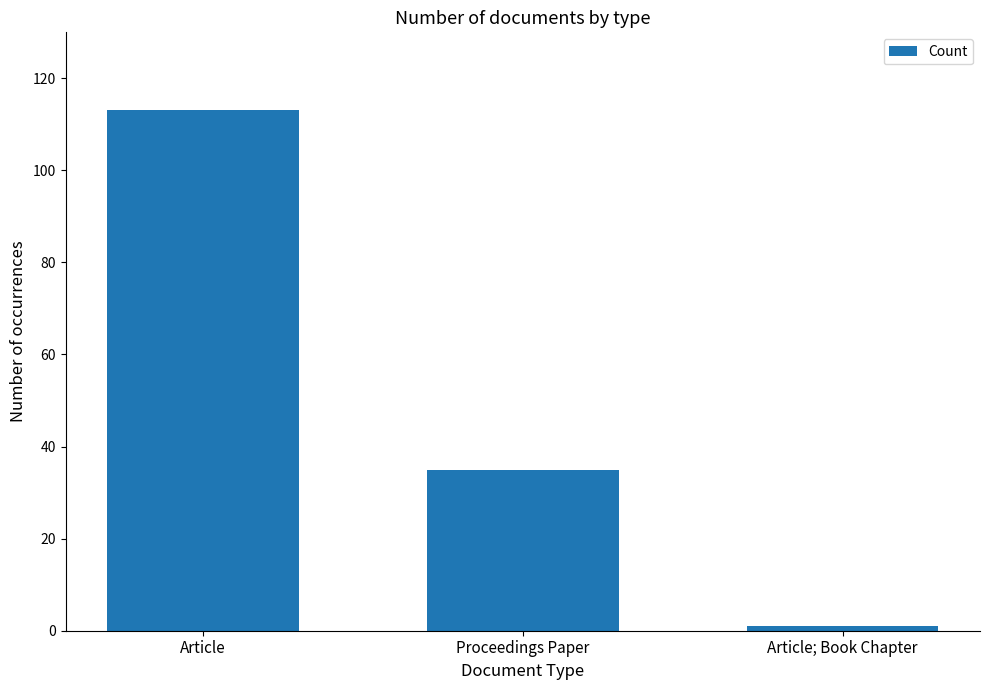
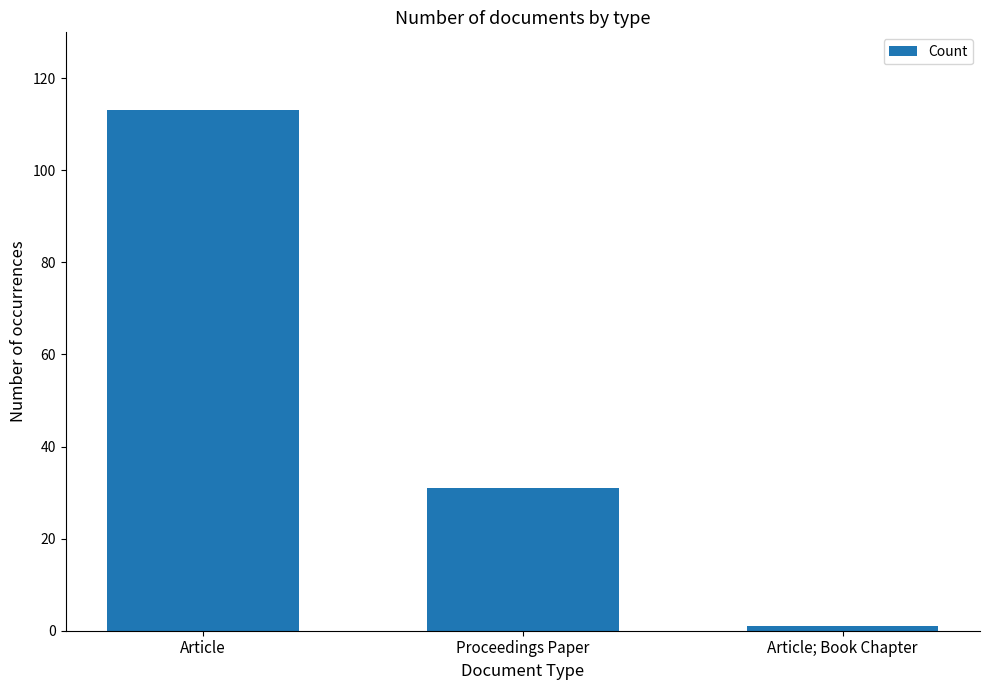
Proceedings Paper: 35 -> 31
